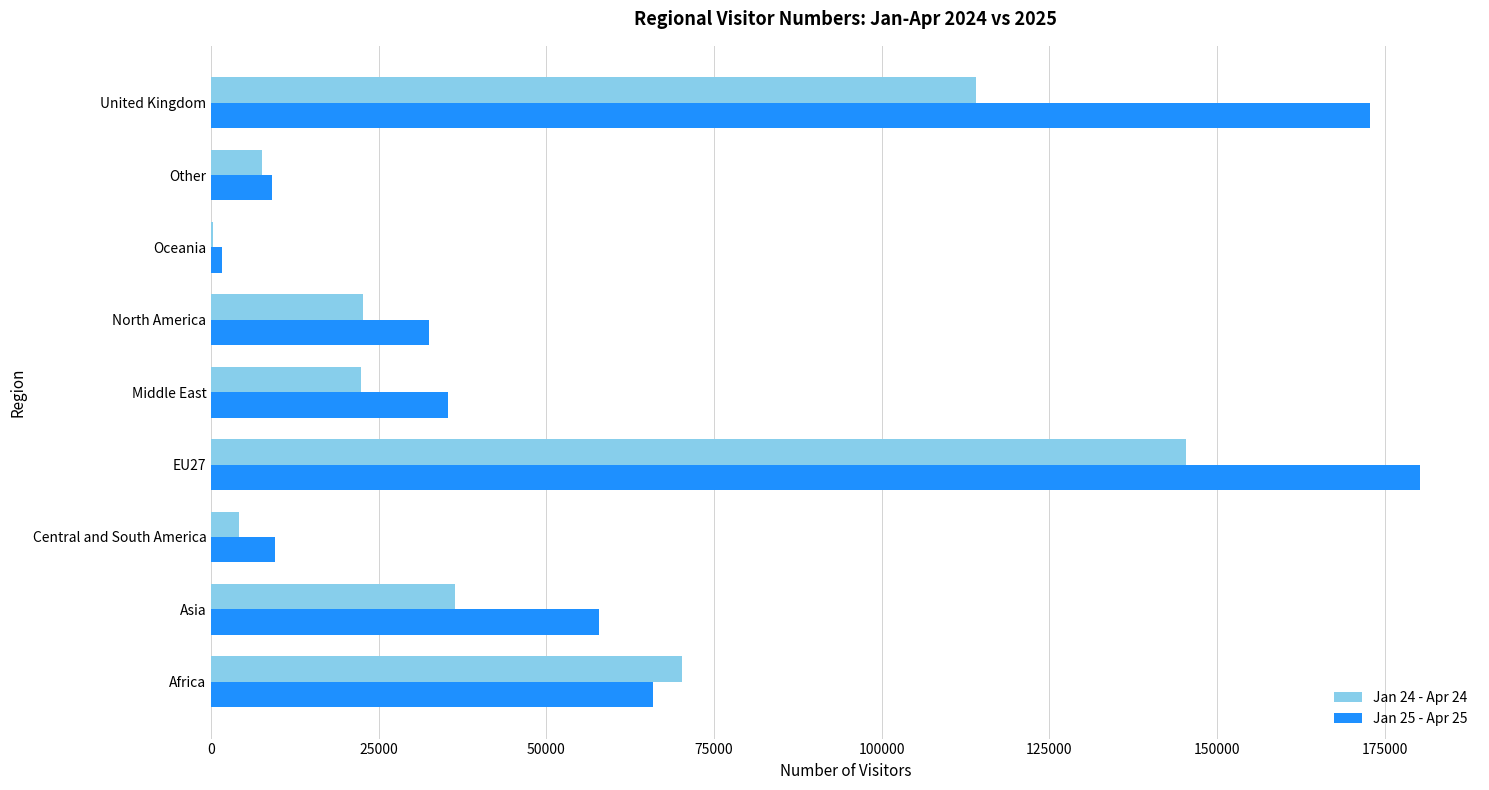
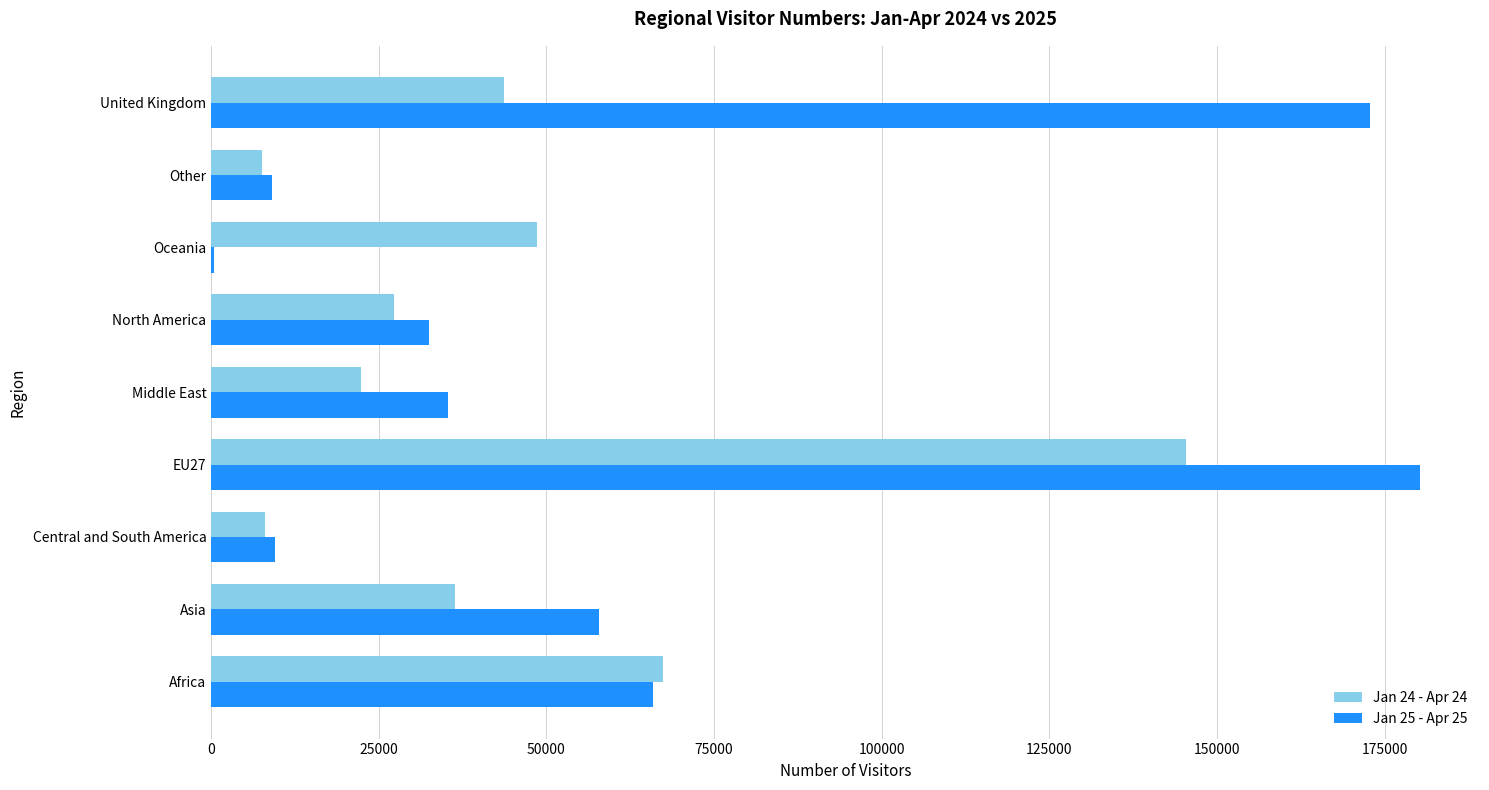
Jan 24 - Apr 24, United Kingdom: 114000 -> 44000
Jan 24 - Apr 24, Oceania: 0 -> 49000
Jan 25 - Apr 25, Oceania: 2000 -> 0
Jan 24 - Apr 24, North America: 23000 -> 27000
Jan 24 - Apr 24, Central and South America: 4000 -> 8000
Jan 24 - Apr 24, Africa: 70000 -> 67000
